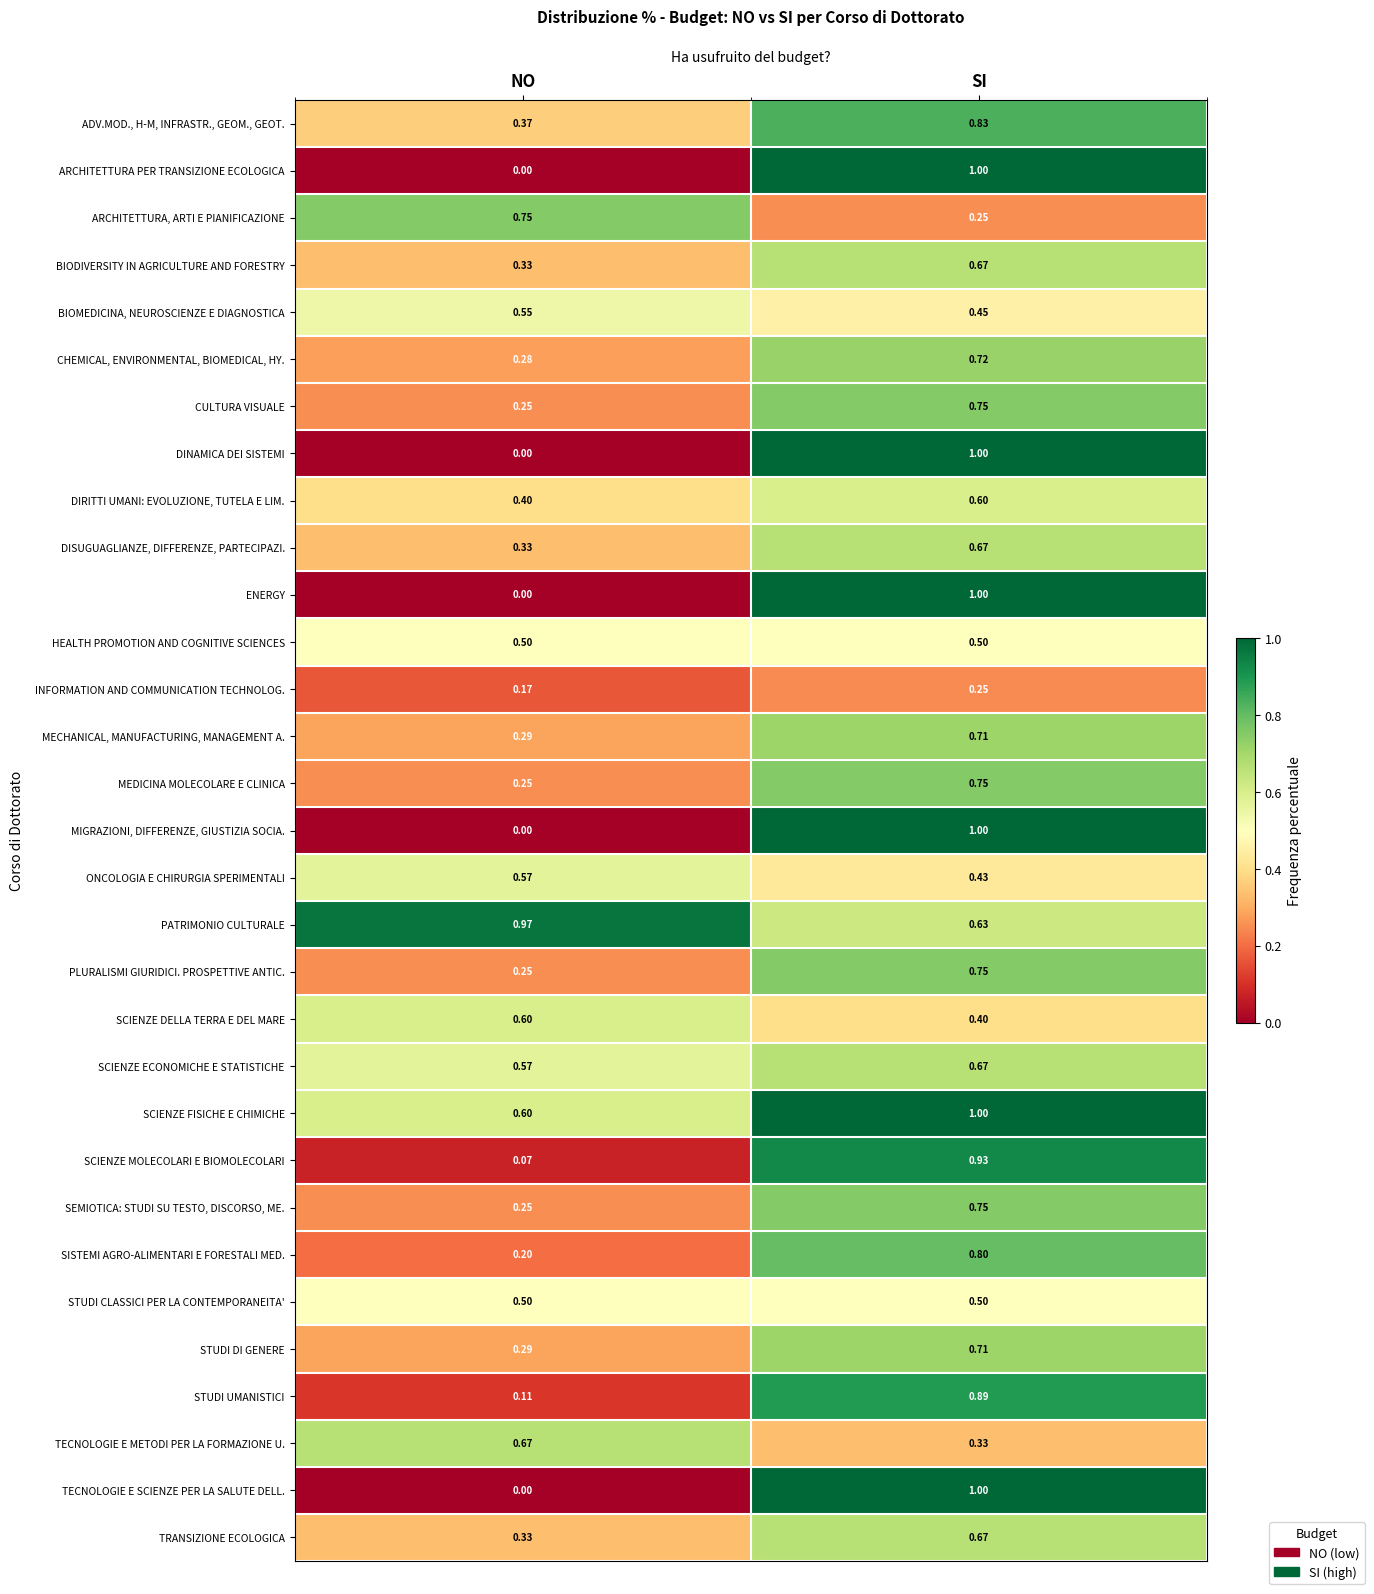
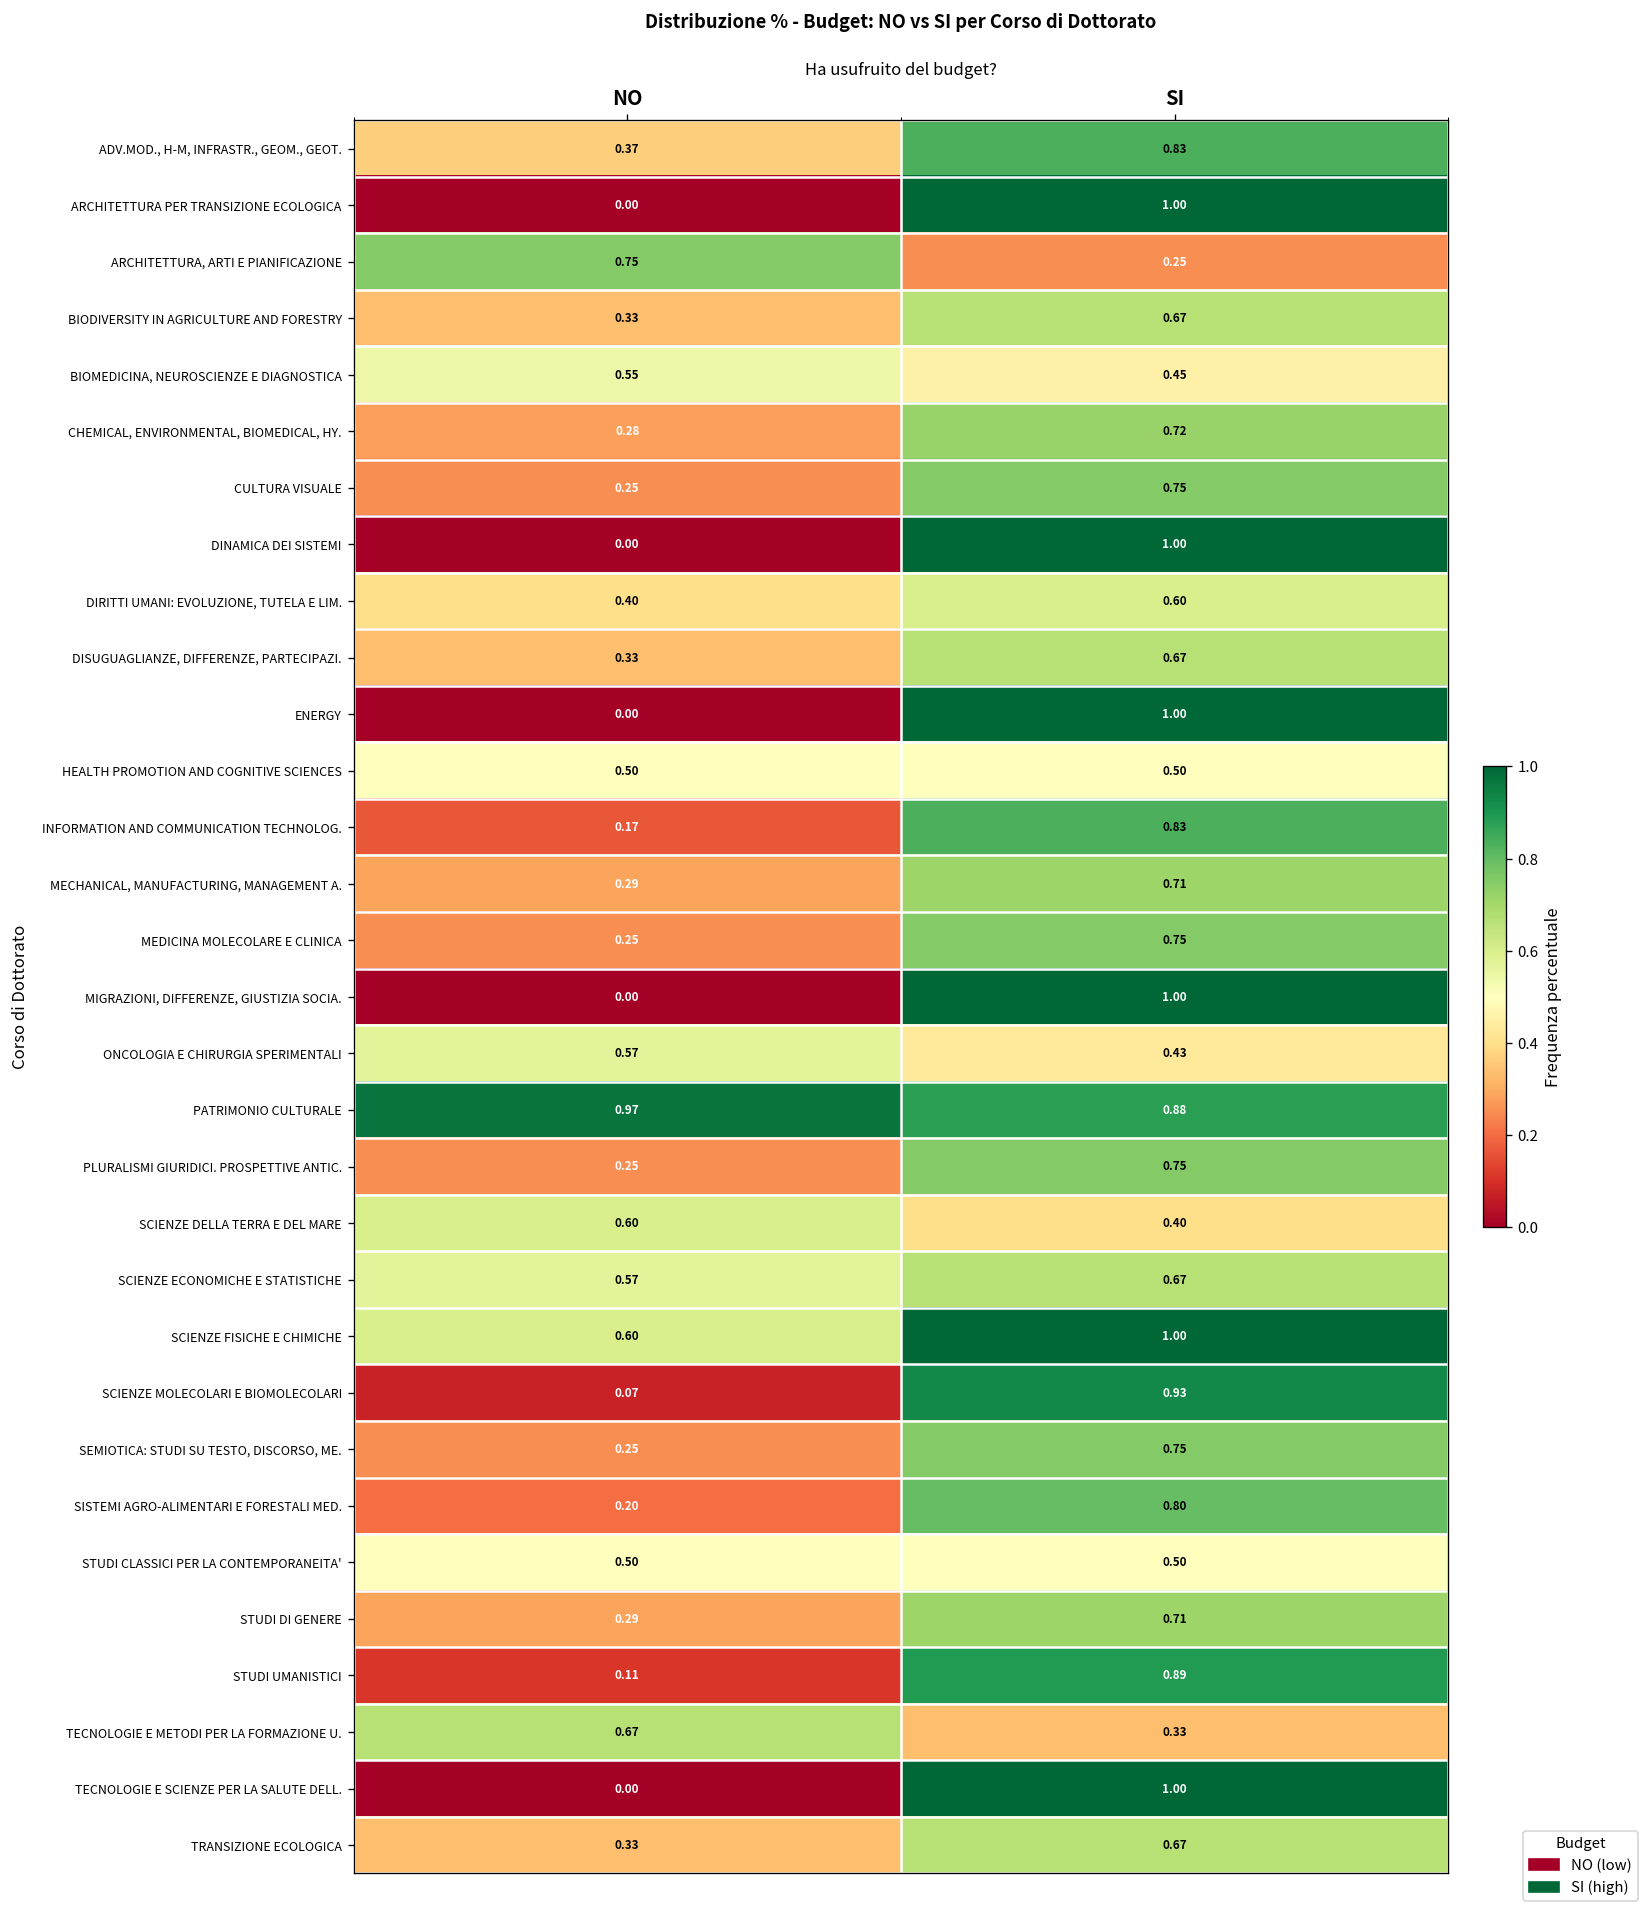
INFORMATION AND COMMUNICATION TECHNOLOG., SI: 0.25 -> 0.83
PATRIMONIO CULTURALE, SI: 0.63 -> 0.88
